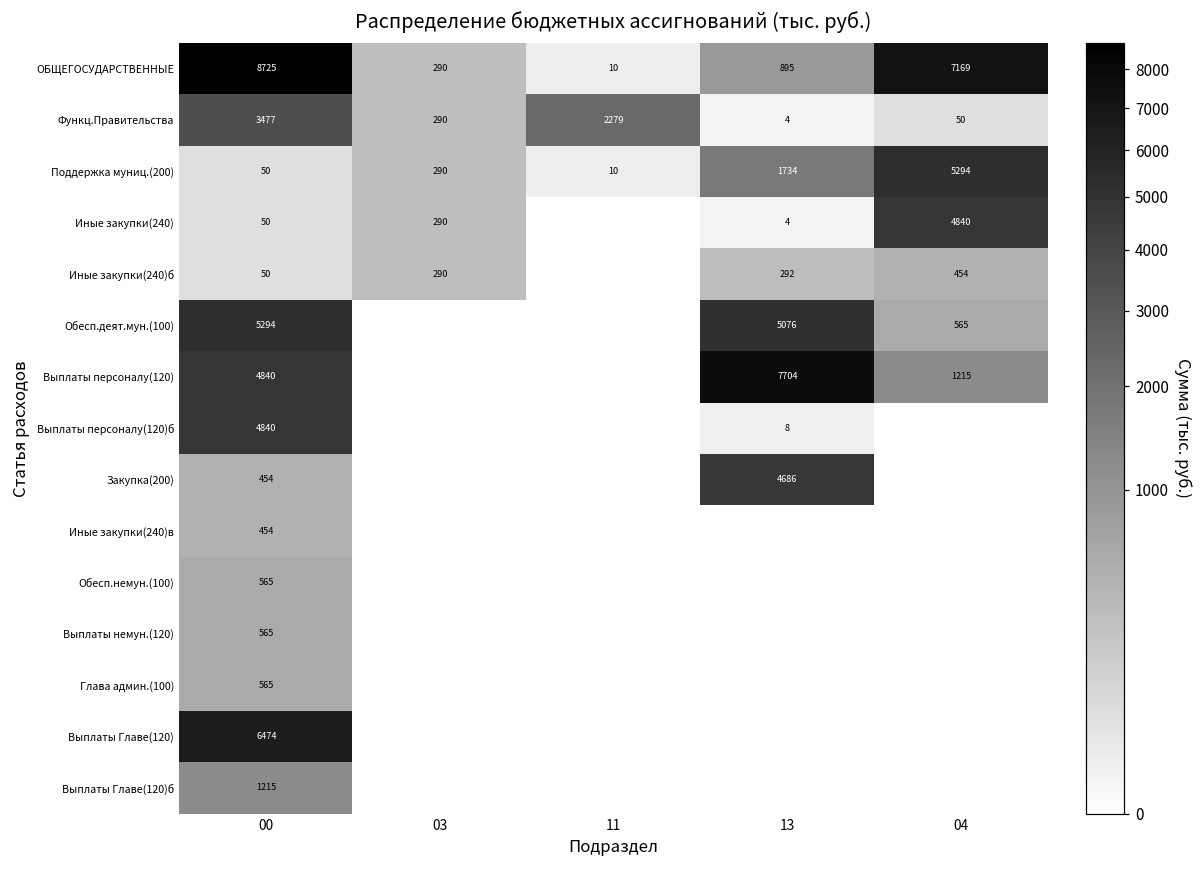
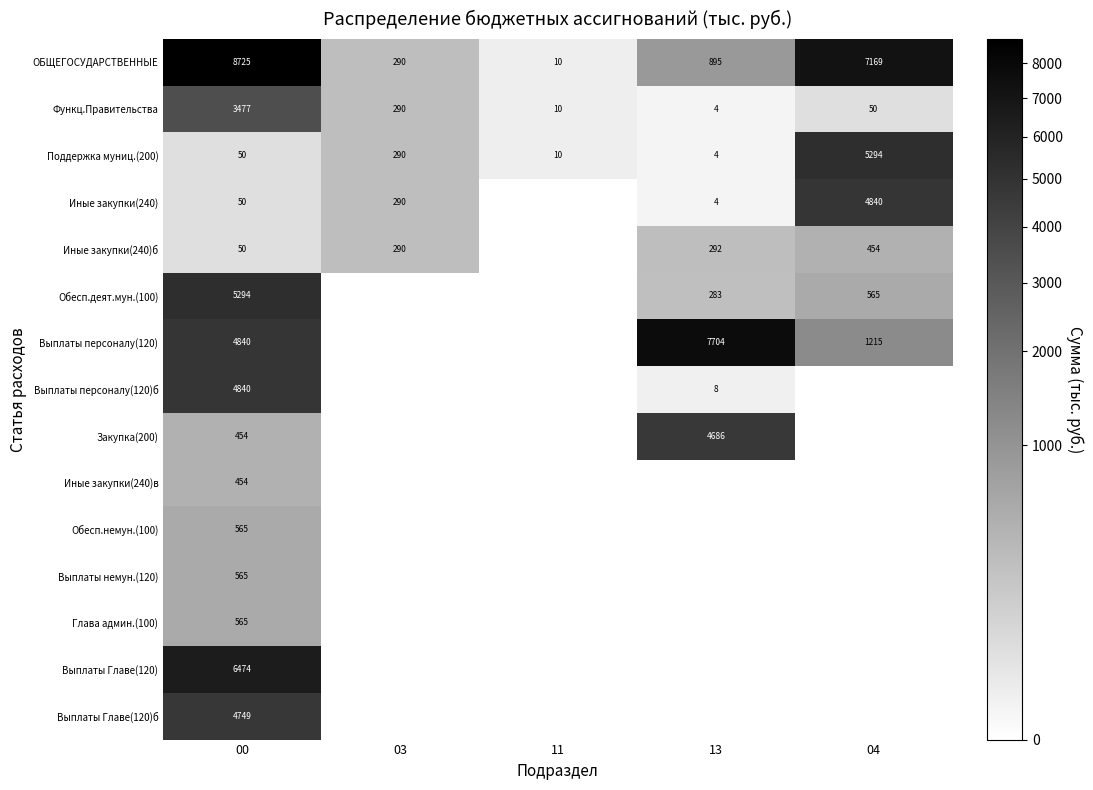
Функц.Правительства, 11: 2279 -> 10
Поддержка муниц.(200), 13: 1734 -> 4
Обесп.деят.мун.(100), 13: 5076 -> 283
Выплаты Главе(120)б, 00: 1215 -> 4749
